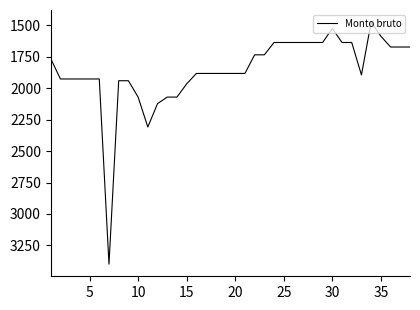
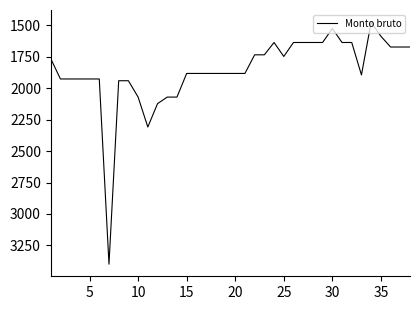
15: 1970 -> 1880
25: 1640 -> 1750
